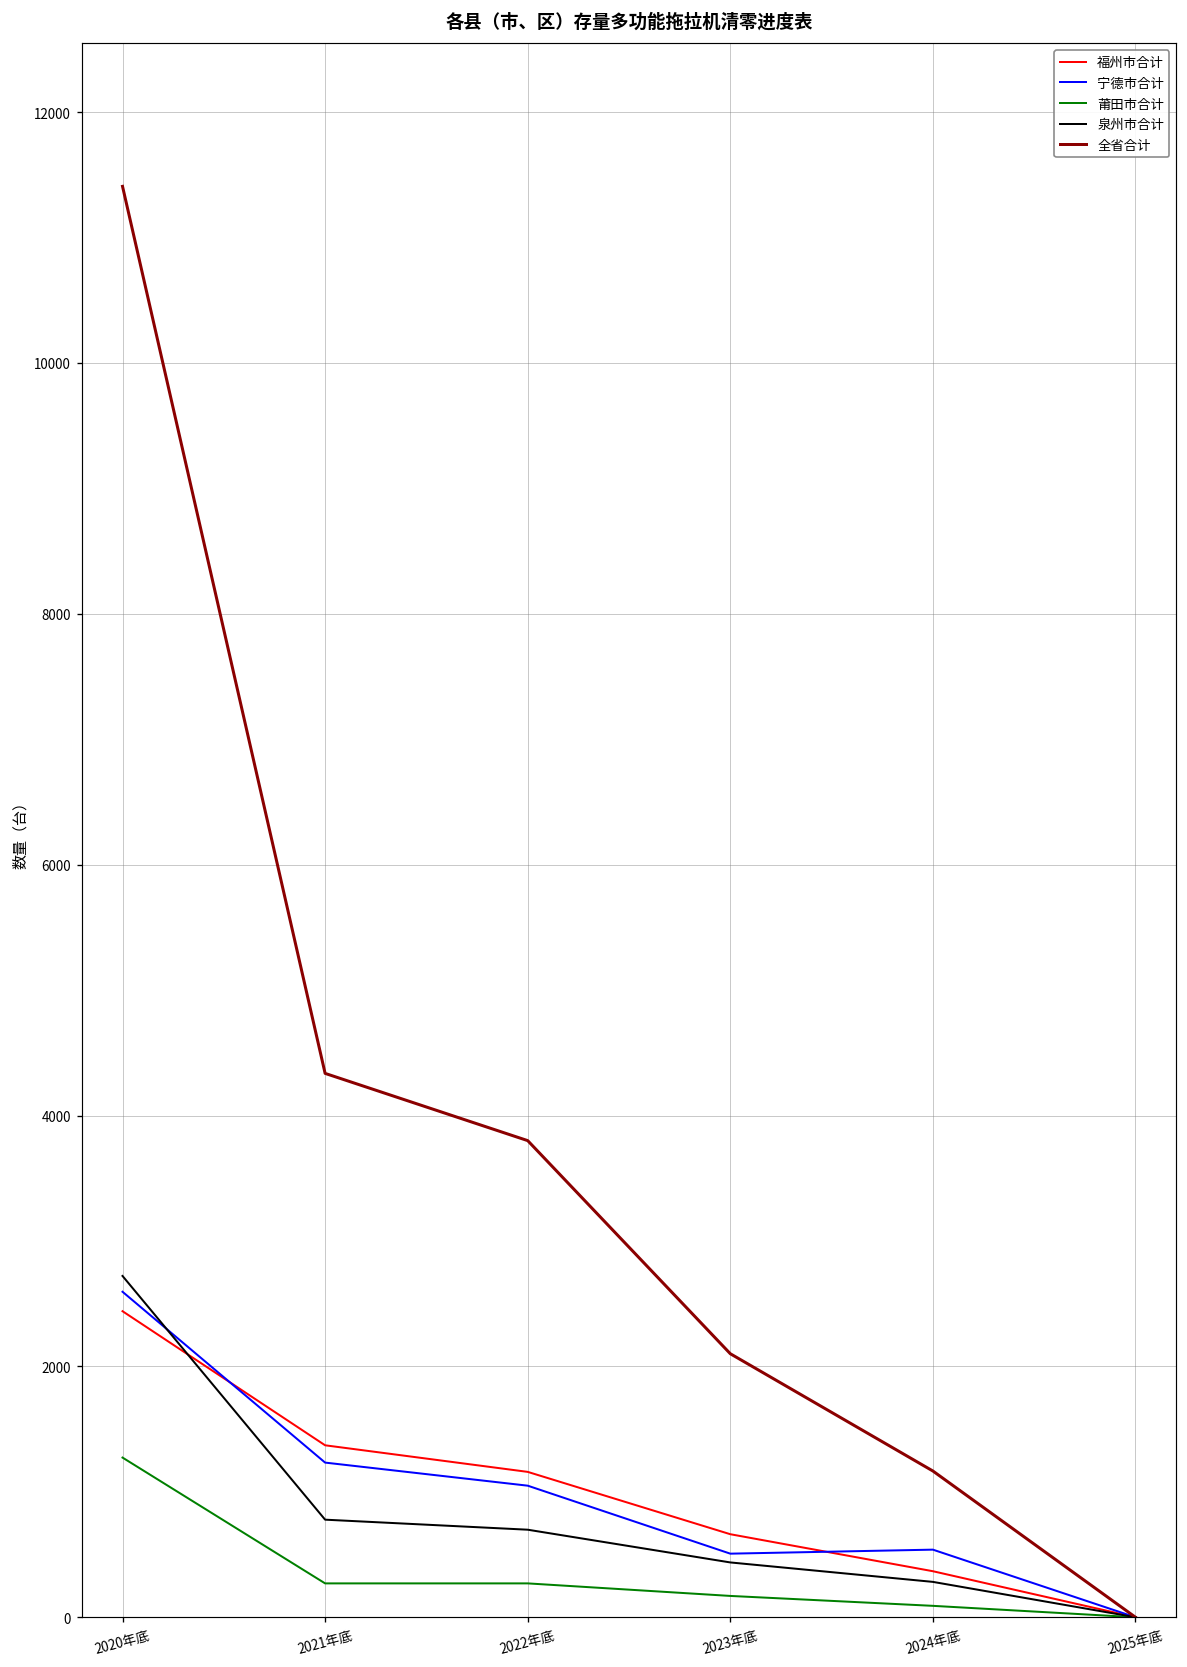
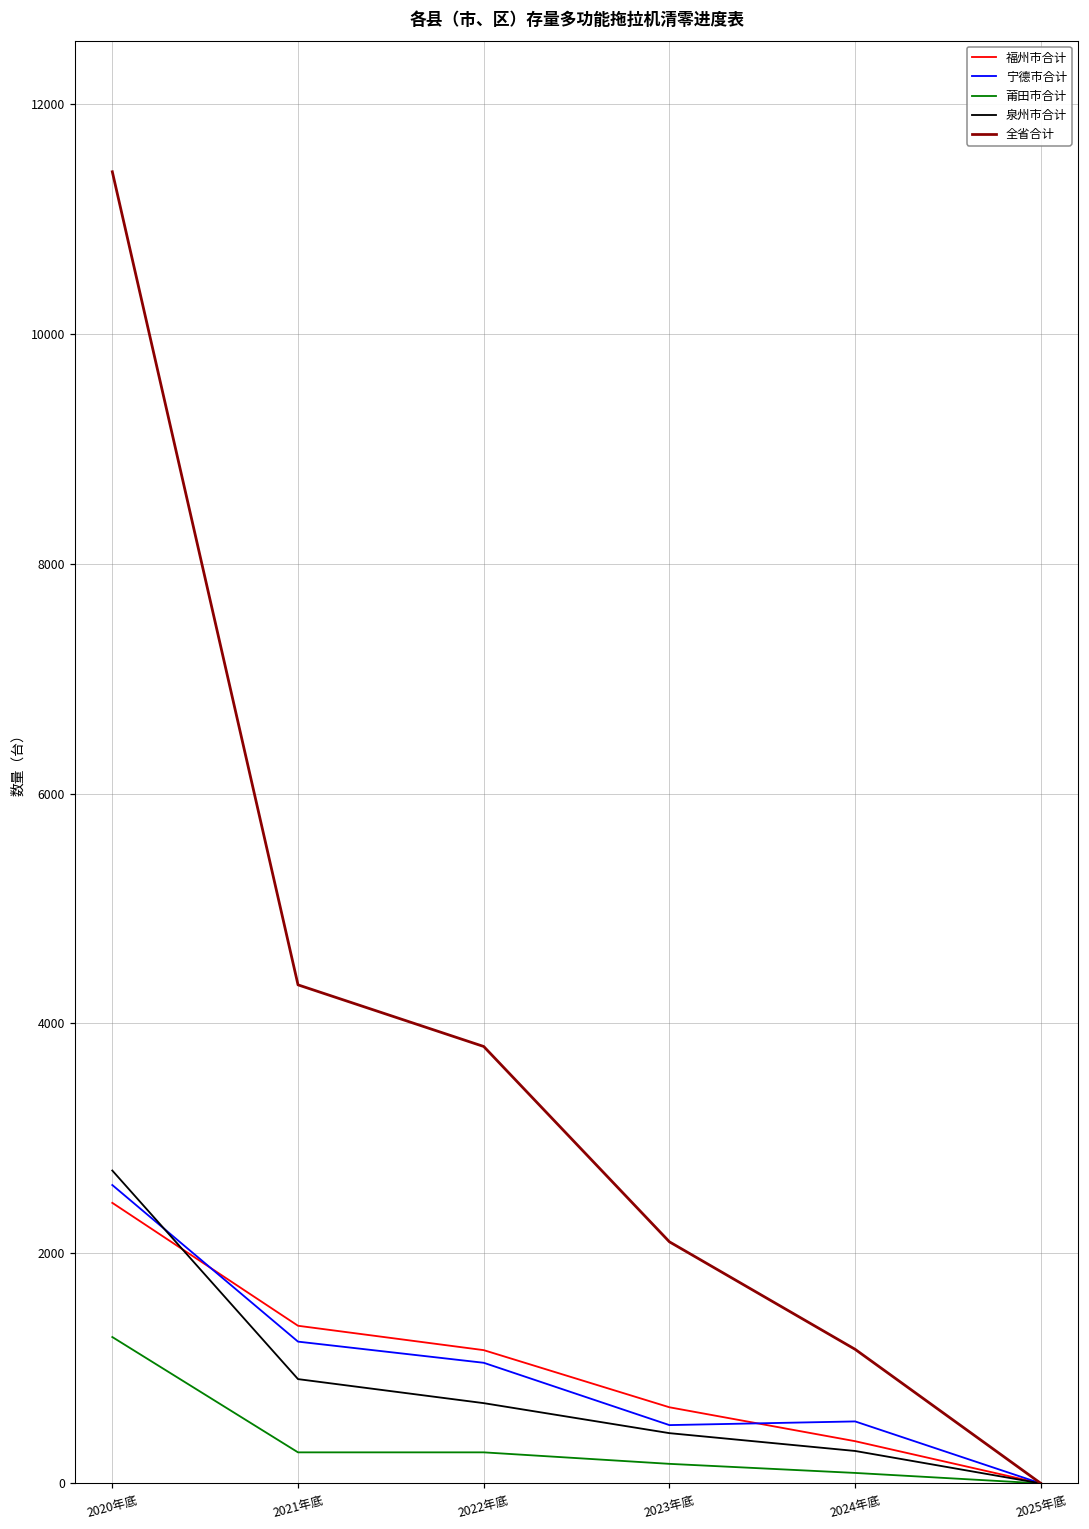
泉州市合计, 2021年底: 780 -> 910
